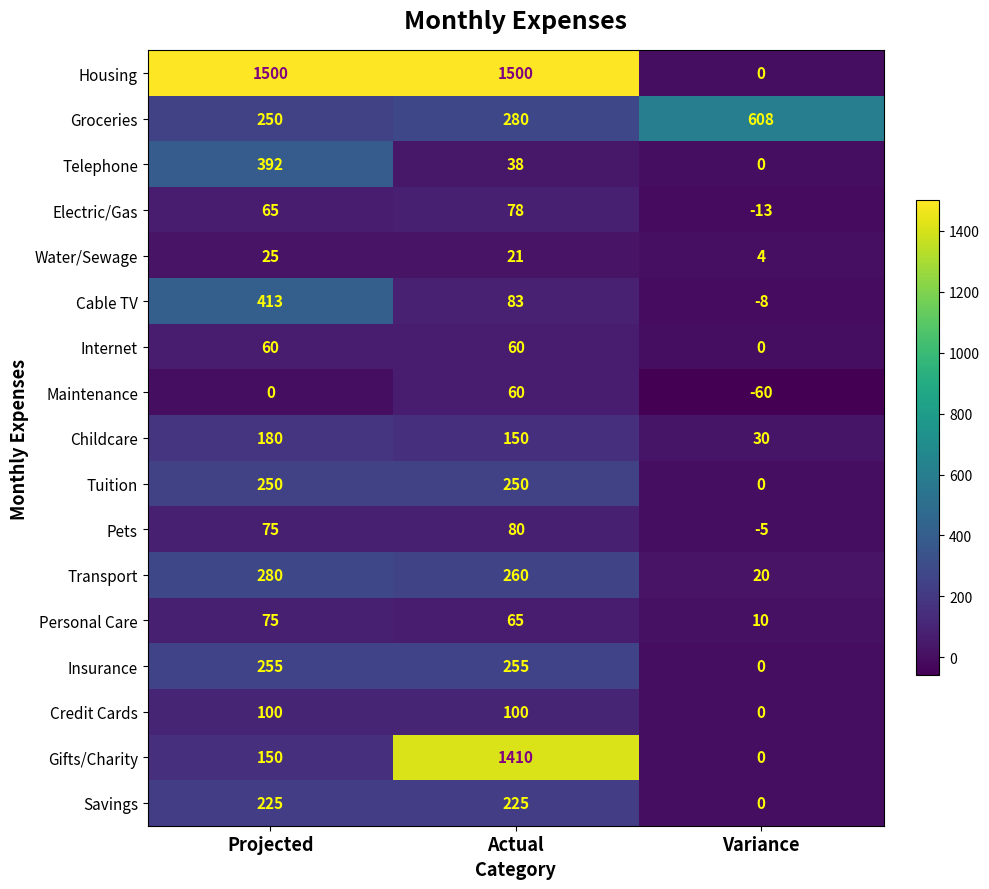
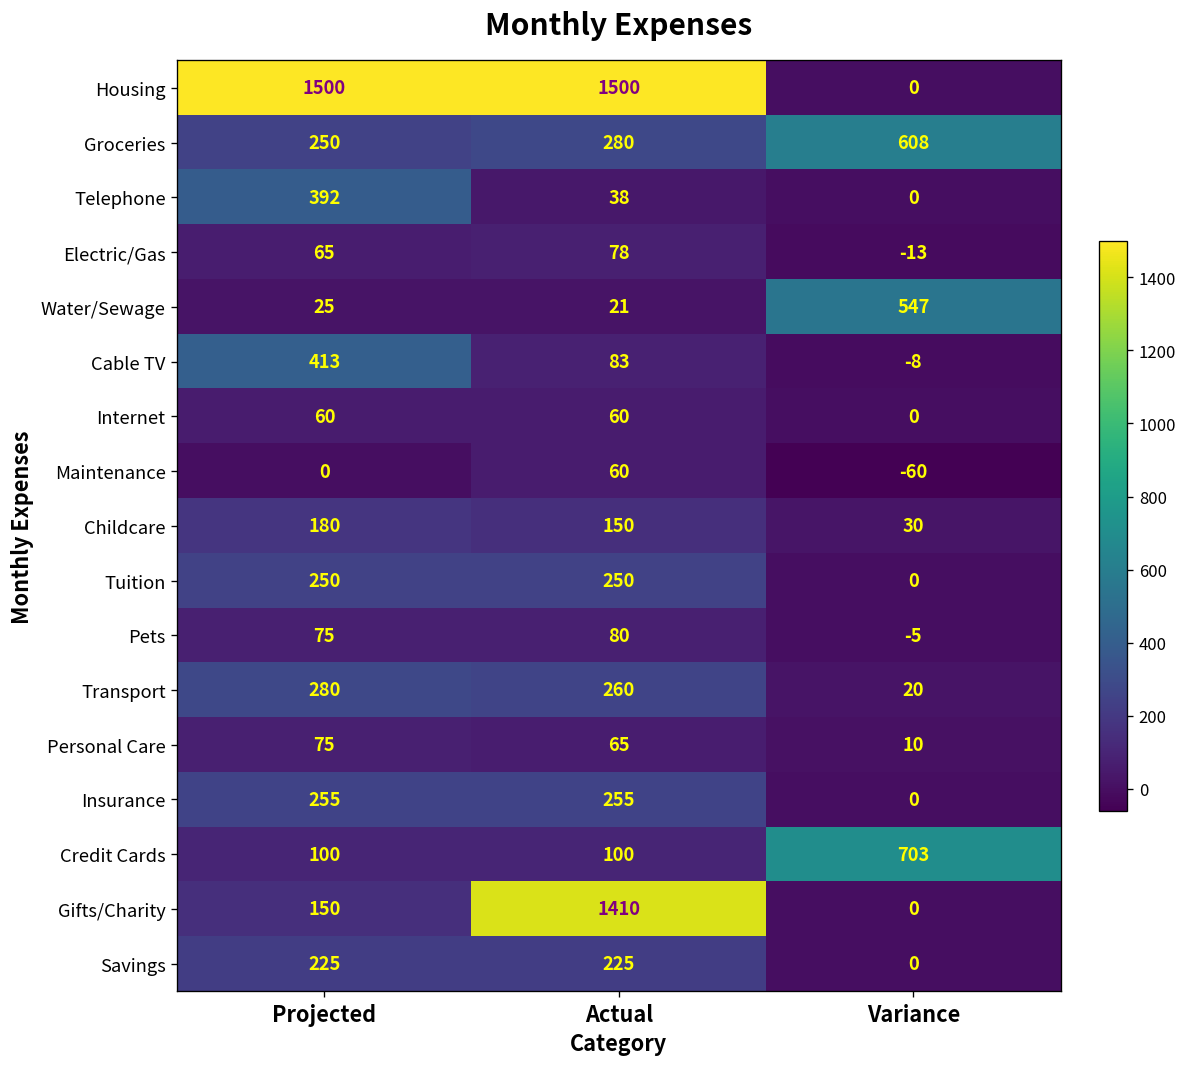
Water/Sewage, Variance: 4 -> 547
Credit Cards, Variance: 0 -> 703
